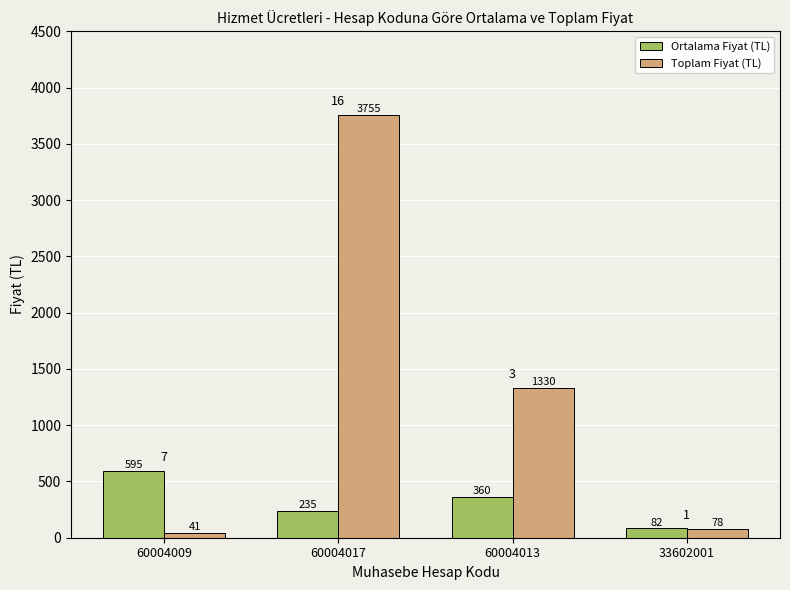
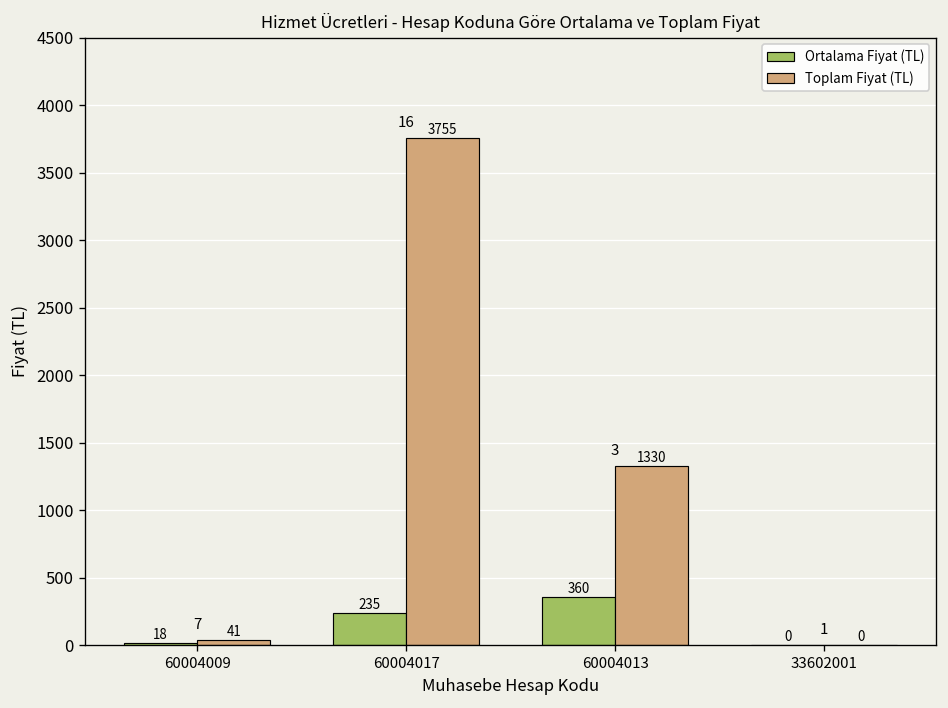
Ortalama Fiyat (TL), 60004009: 595 -> 18
Ortalama Fiyat (TL), 33602001: 82 -> 0
Toplam Fiyat (TL), 33602001: 78 -> 0
